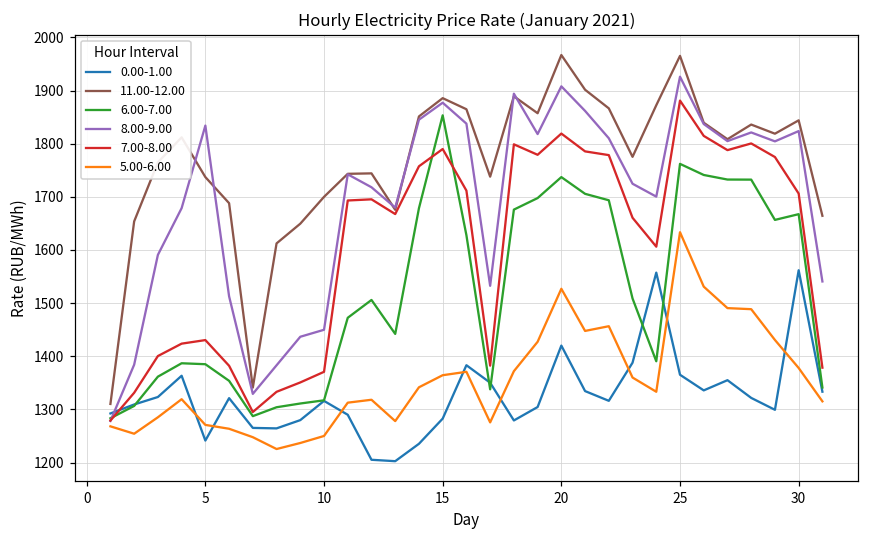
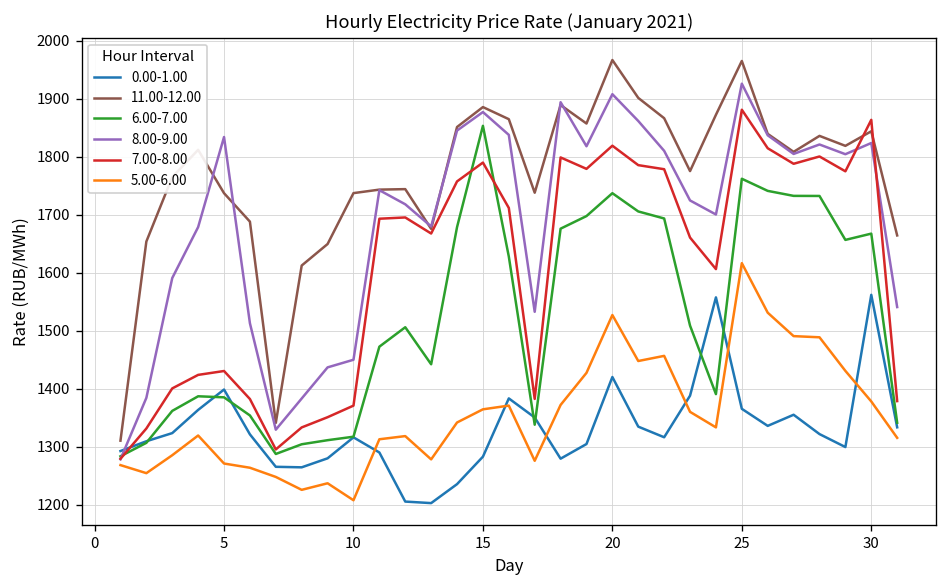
0.00-1.00, 5: 1240 -> 1400
11.00-12.00, 10: 1700 -> 1740
5.00-6.00, 10: 1250 -> 1210
5.00-6.00, 25: 1630 -> 1620
7.00-8.00, 30: 1710 -> 1860
